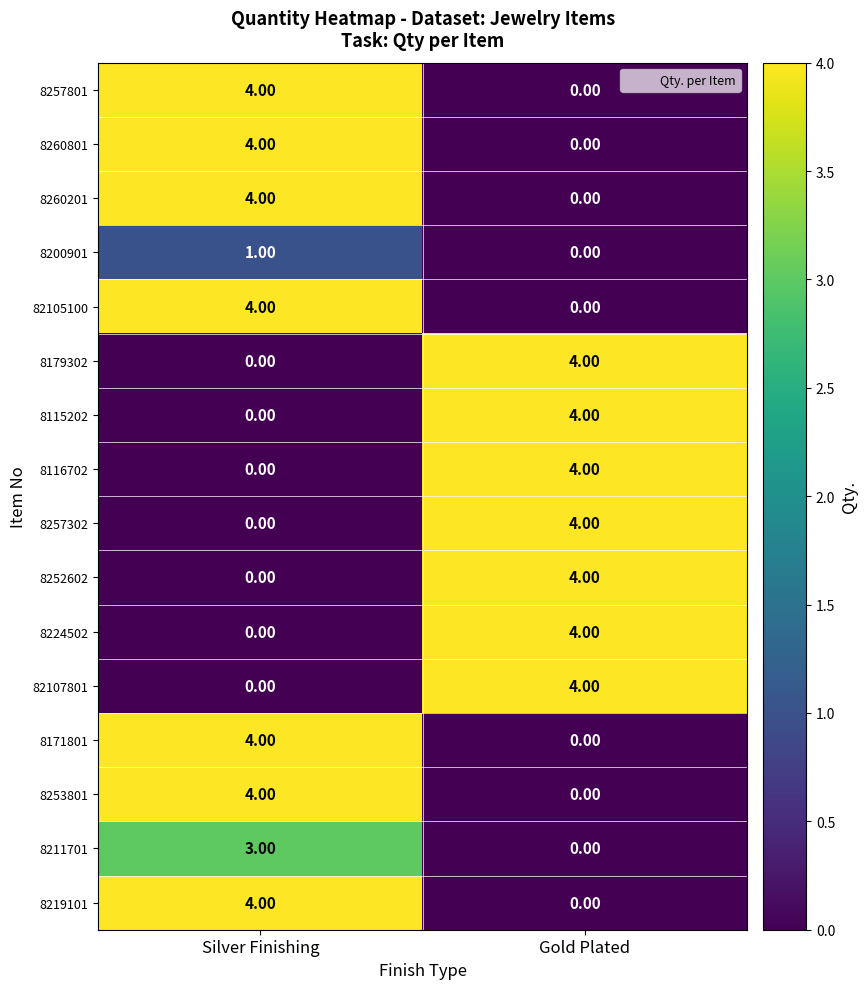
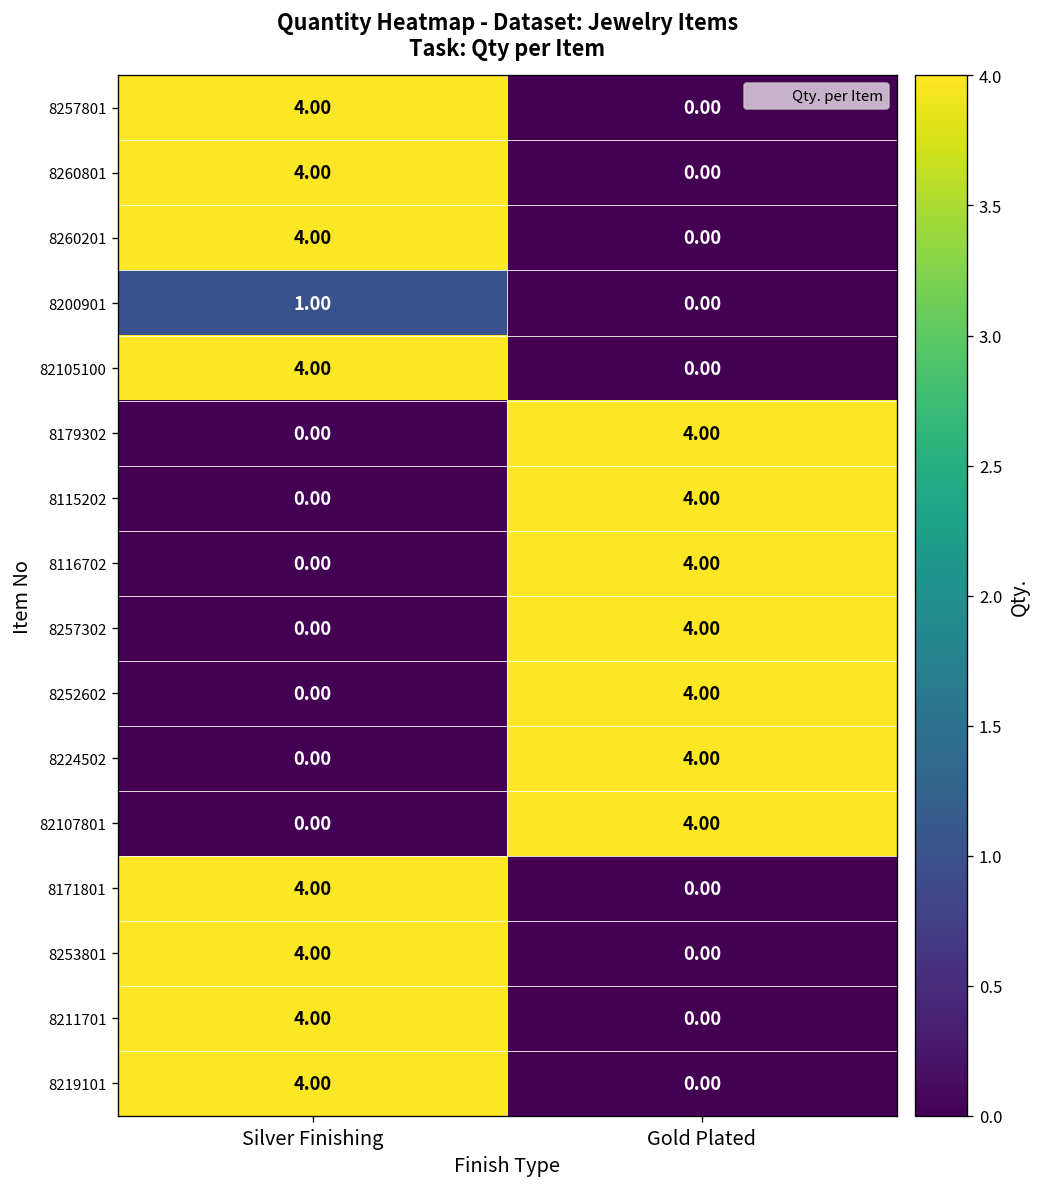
8211701, Silver Finishing: 3.00 -> 4.00
